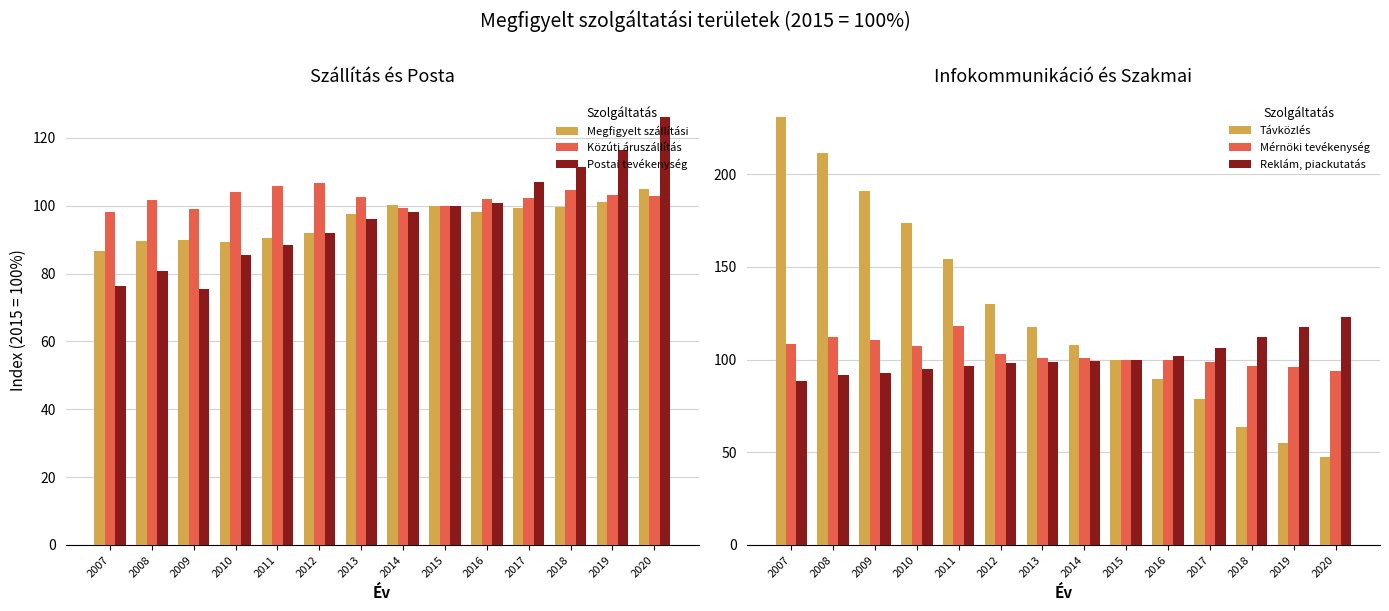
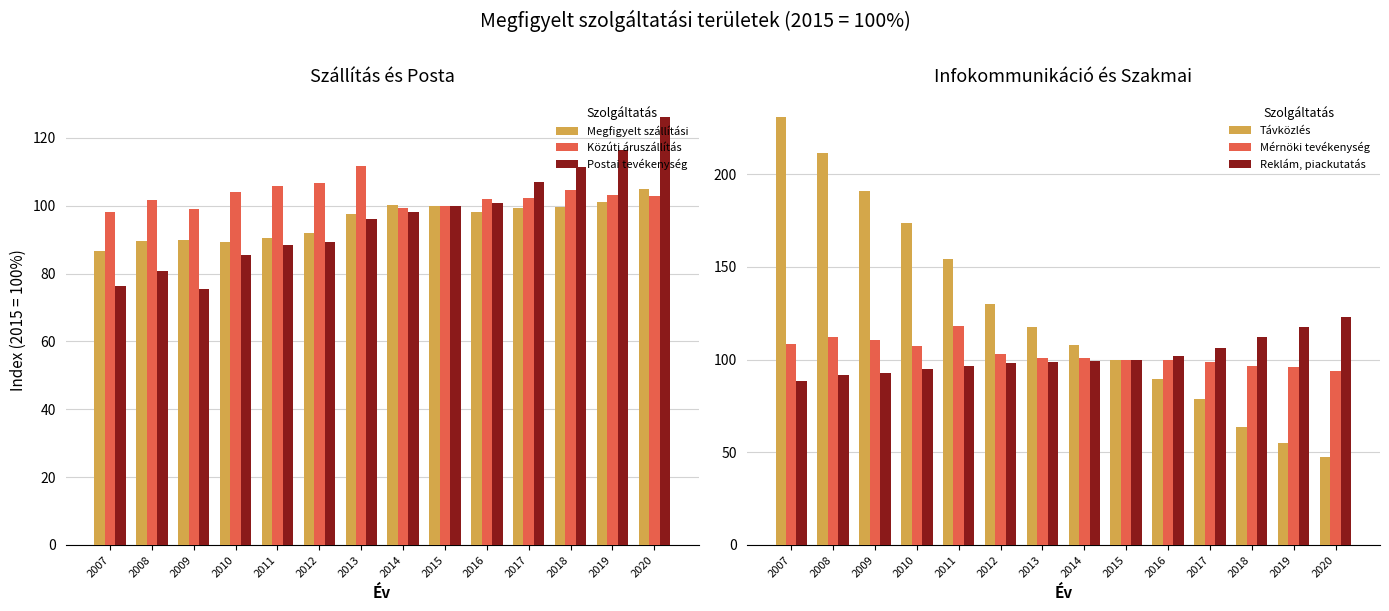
Szállítás és Posta, Postai tevékenység, 2012: 92 -> 89
Szállítás és Posta, Közúti áruszállítás, 2013: 103 -> 112
